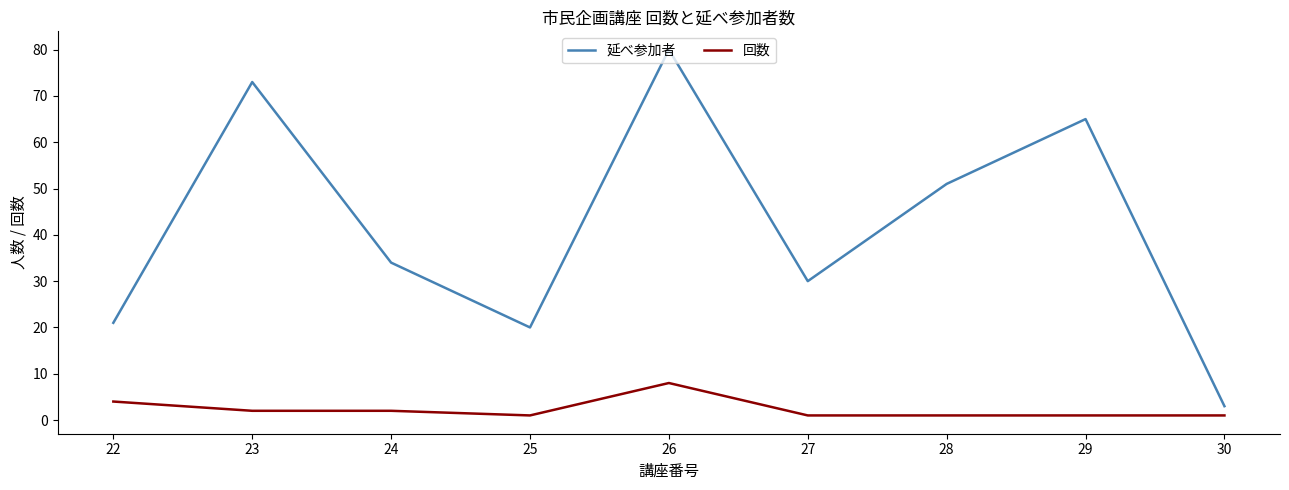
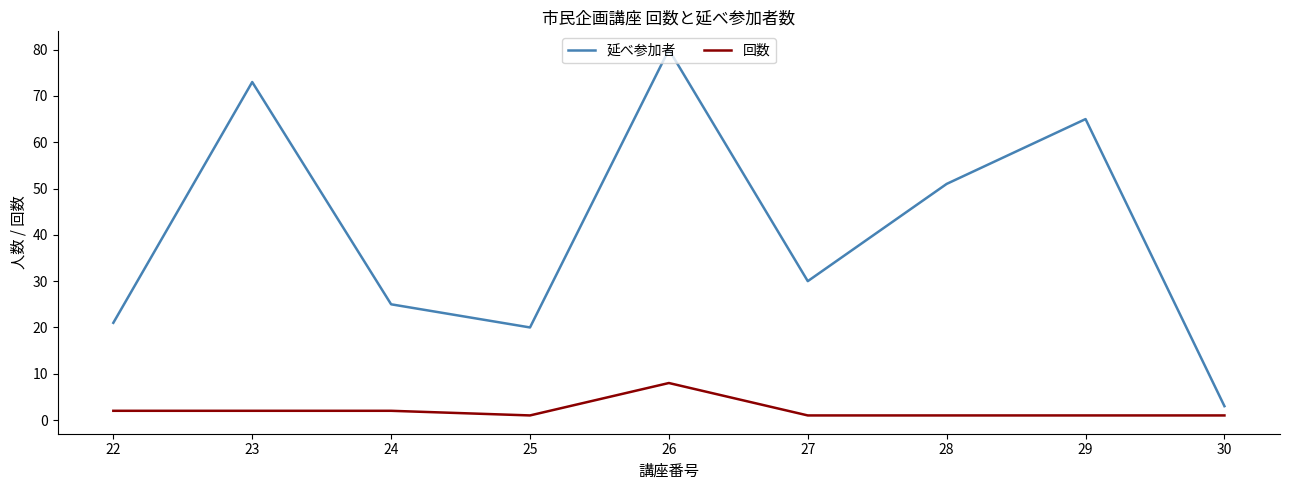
回数, 22: 4 -> 2
延べ参加者, 24: 34 -> 25
